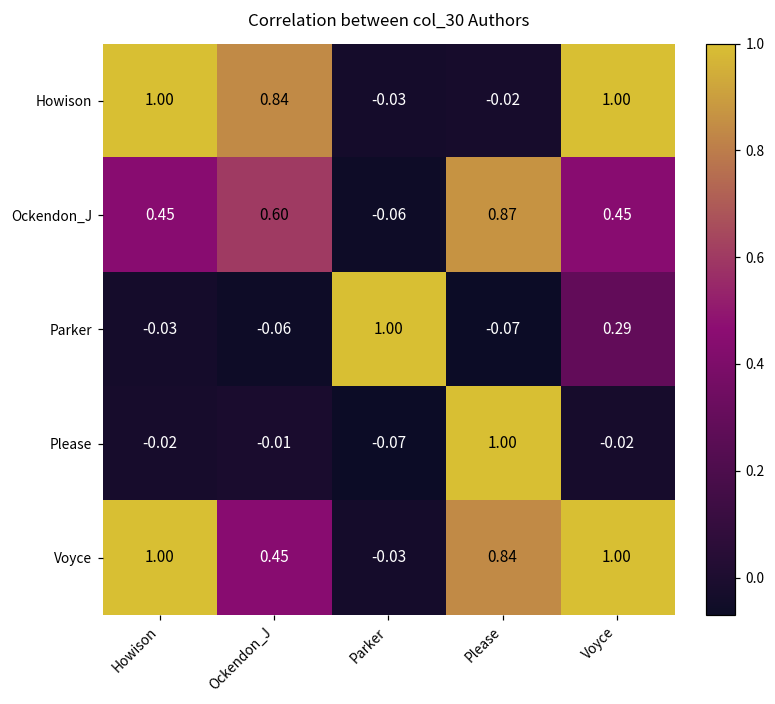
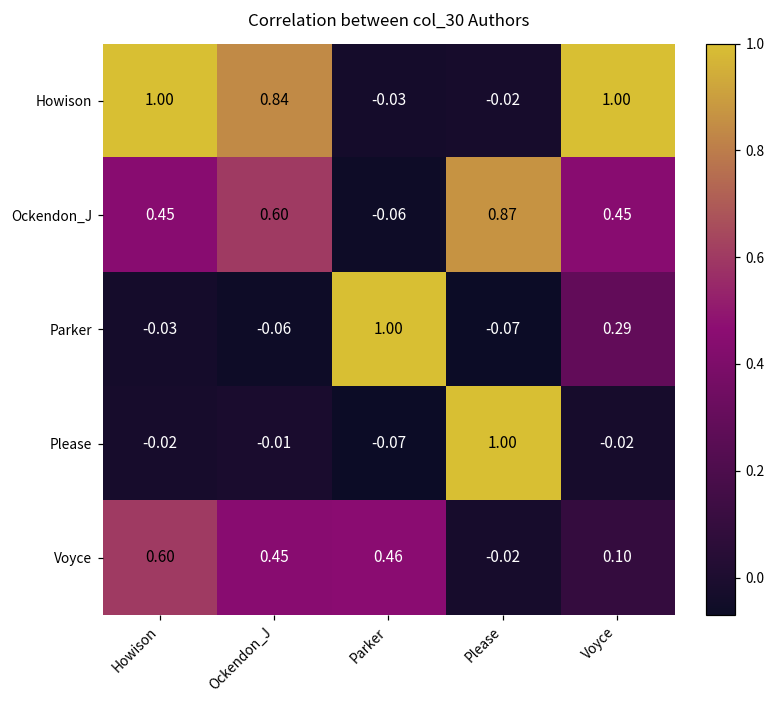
Voyce, Howison: 1.00 -> 0.60
Voyce, Parker: -0.03 -> 0.46
Voyce, Please: 0.84 -> -0.02
Voyce, Voyce: 1.00 -> 0.10
